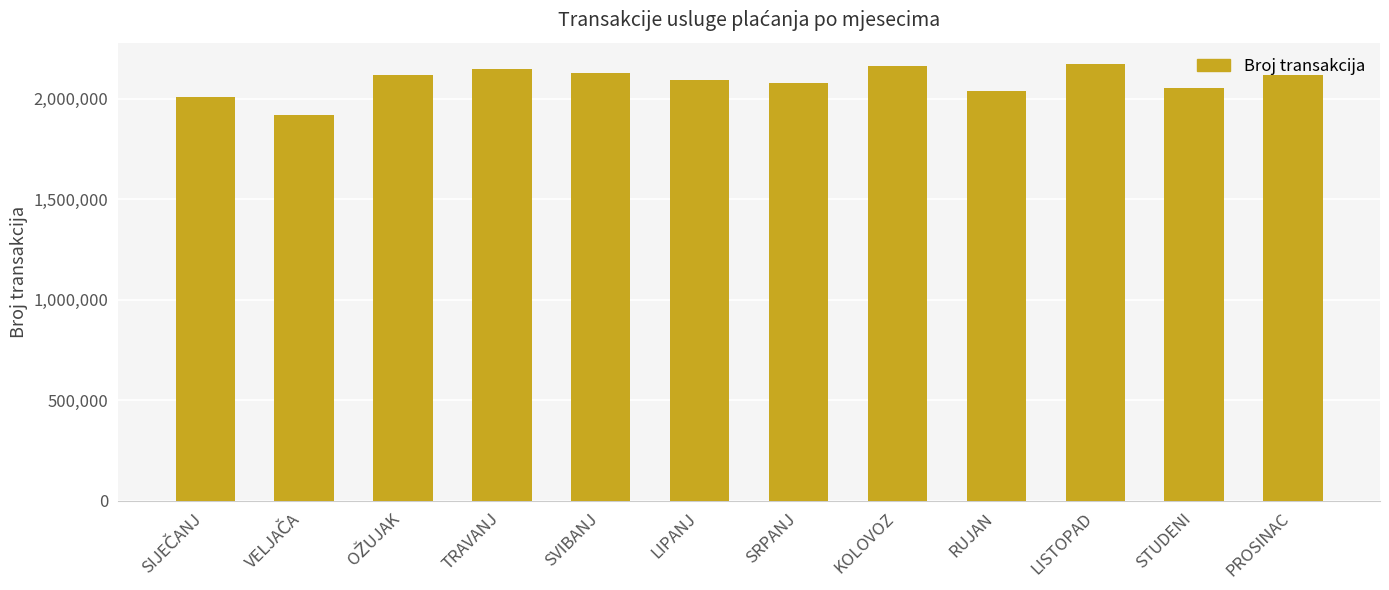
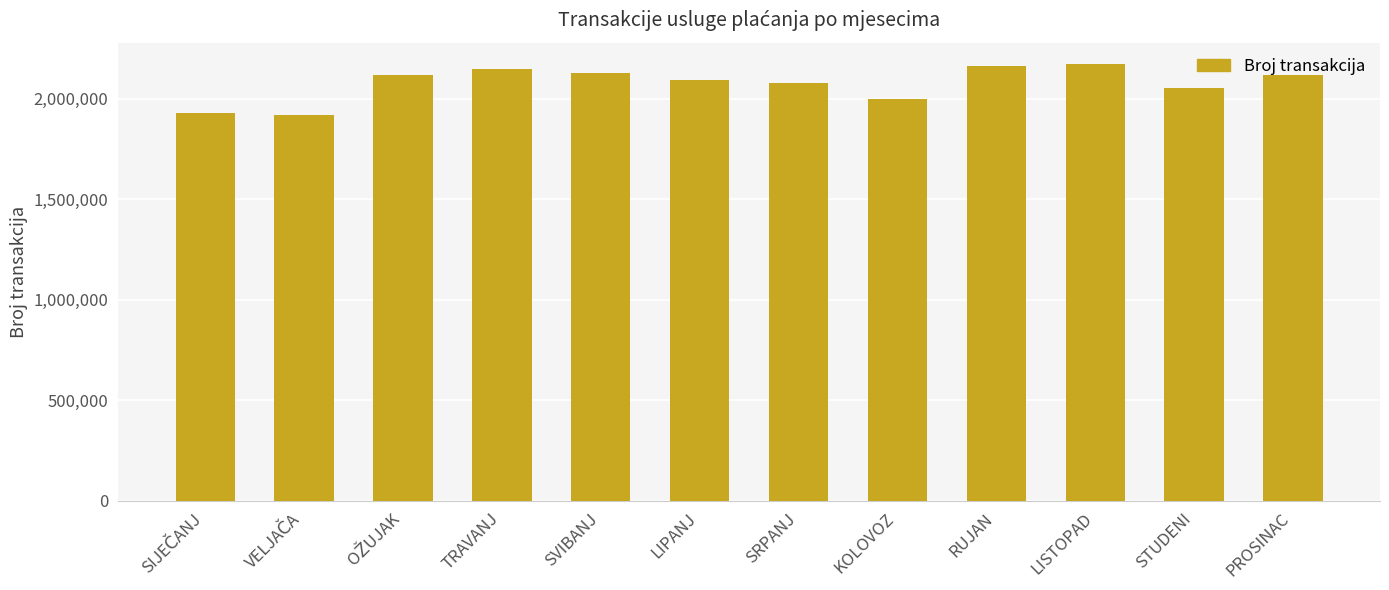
SIJEČANJ: 2,010,000 -> 1,930,000
KOLOVOZ: 2,170,000 -> 2,000,000
RUJAN: 2,040,000 -> 2,160,000
